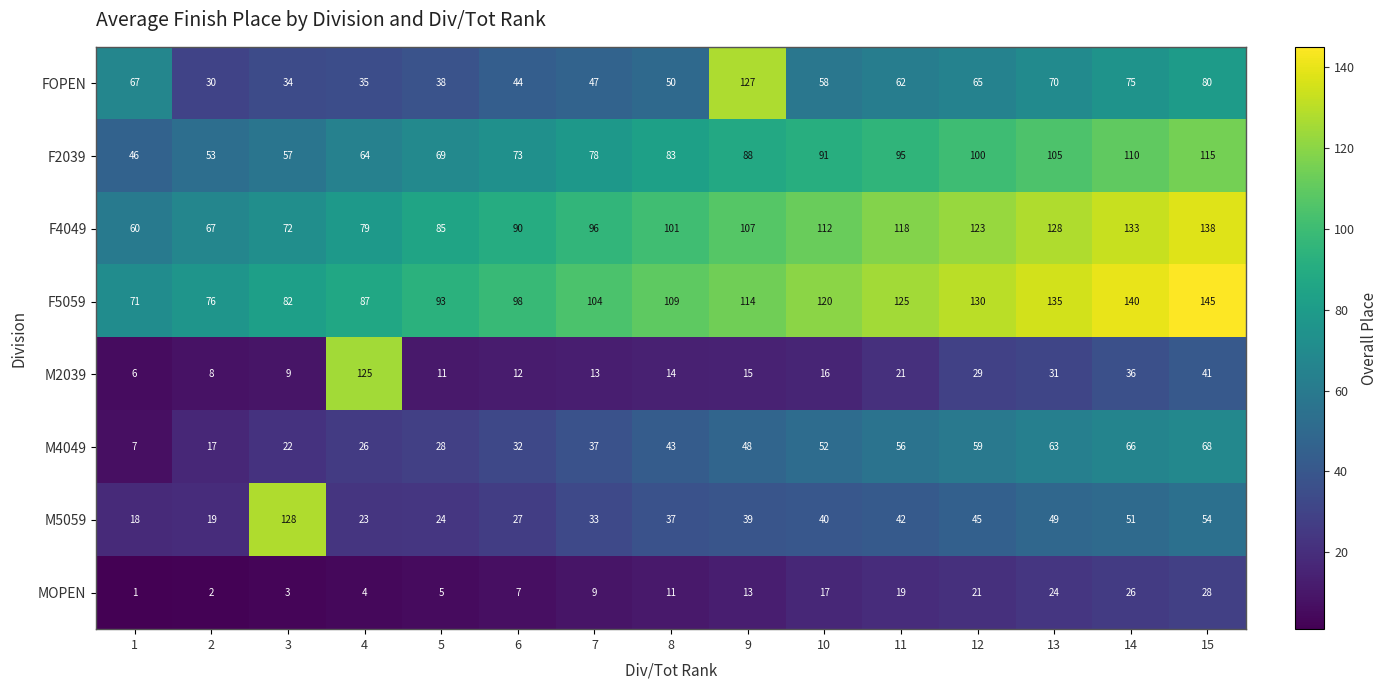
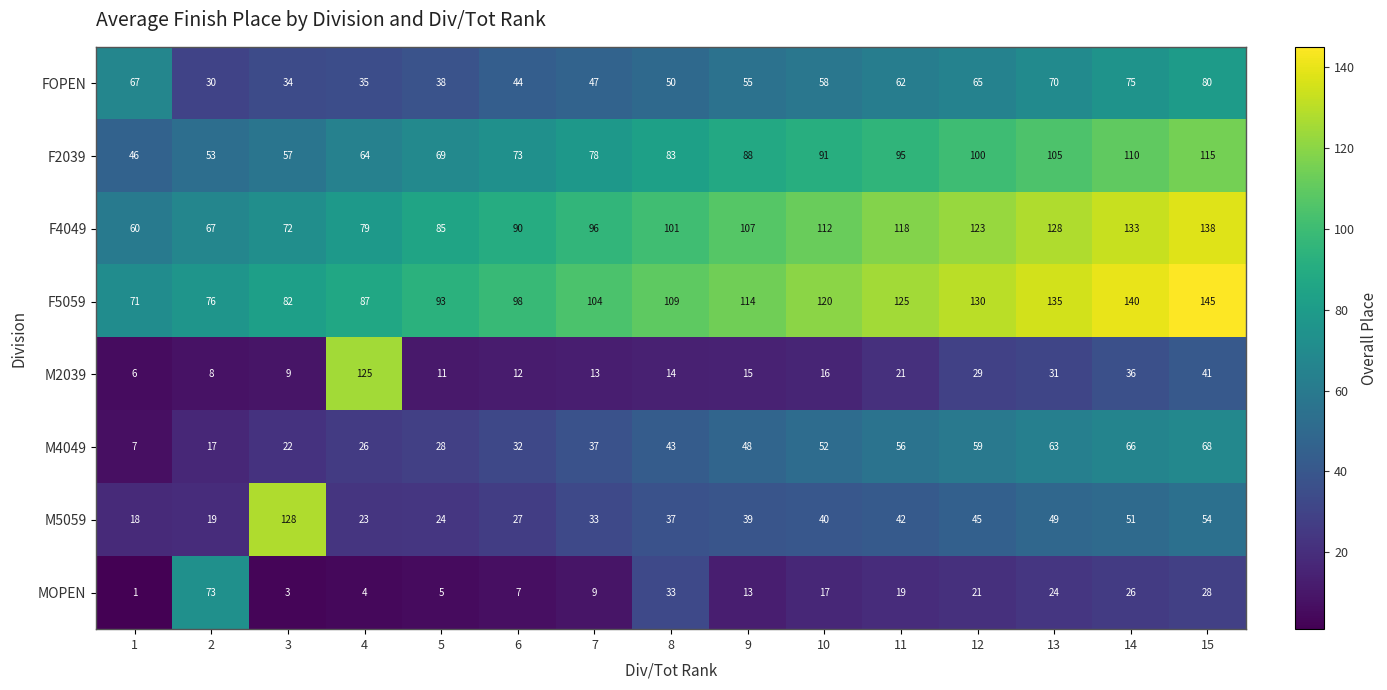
FOPEN, 9: 127 -> 55
MOPEN, 2: 2 -> 73
MOPEN, 8: 11 -> 33
